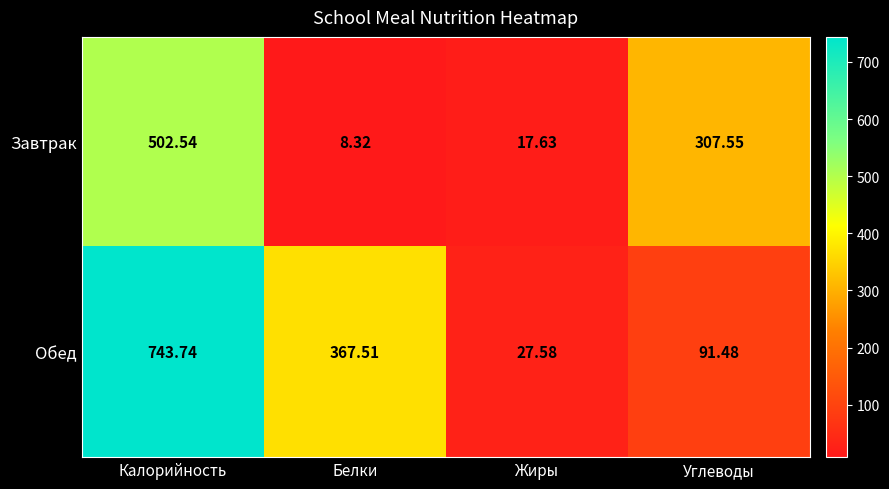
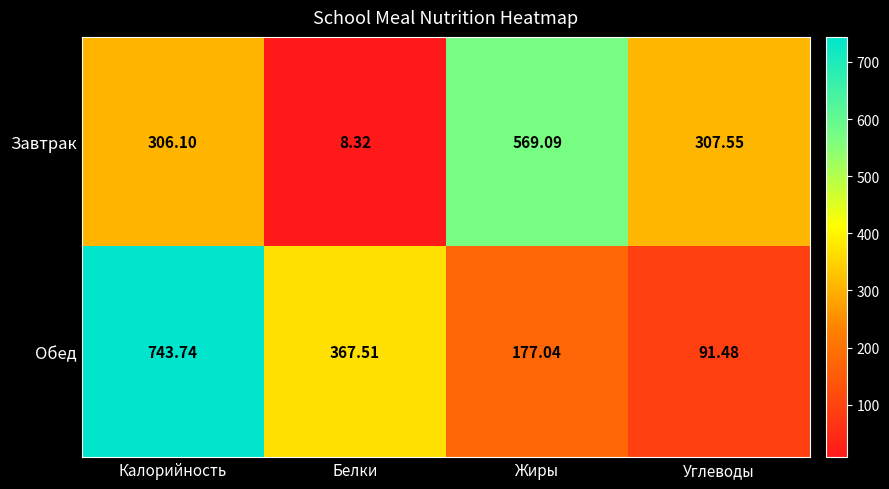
Завтрак, Калорийность: 502.54 -> 306.10
Завтрак, Жиры: 17.63 -> 569.09
Обед, Жиры: 27.58 -> 177.04
